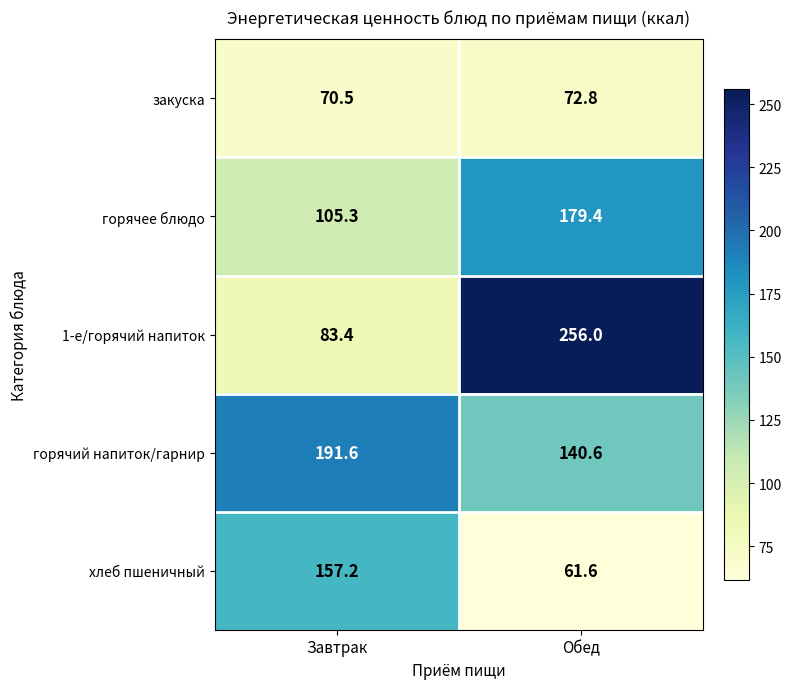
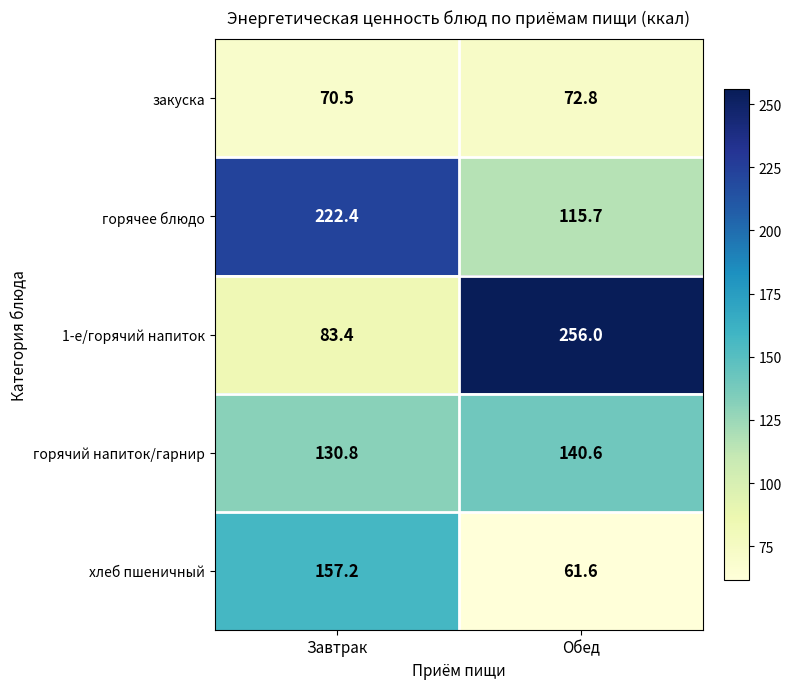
горячее блюдо, Завтрак: 105.3 -> 222.4
горячее блюдо, Обед: 179.4 -> 115.7
горячий напиток/гарнир, Завтрак: 191.6 -> 130.8
